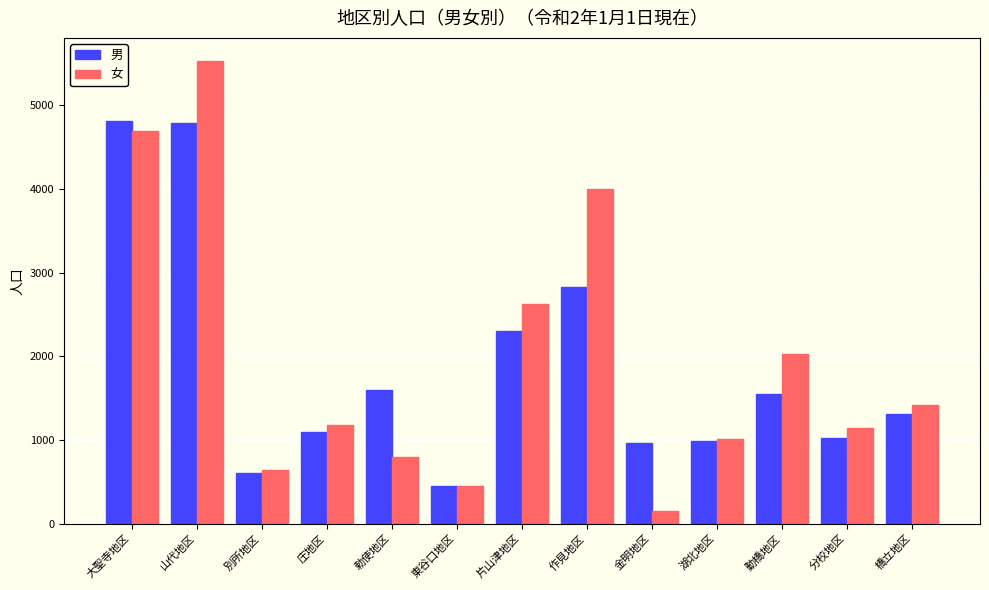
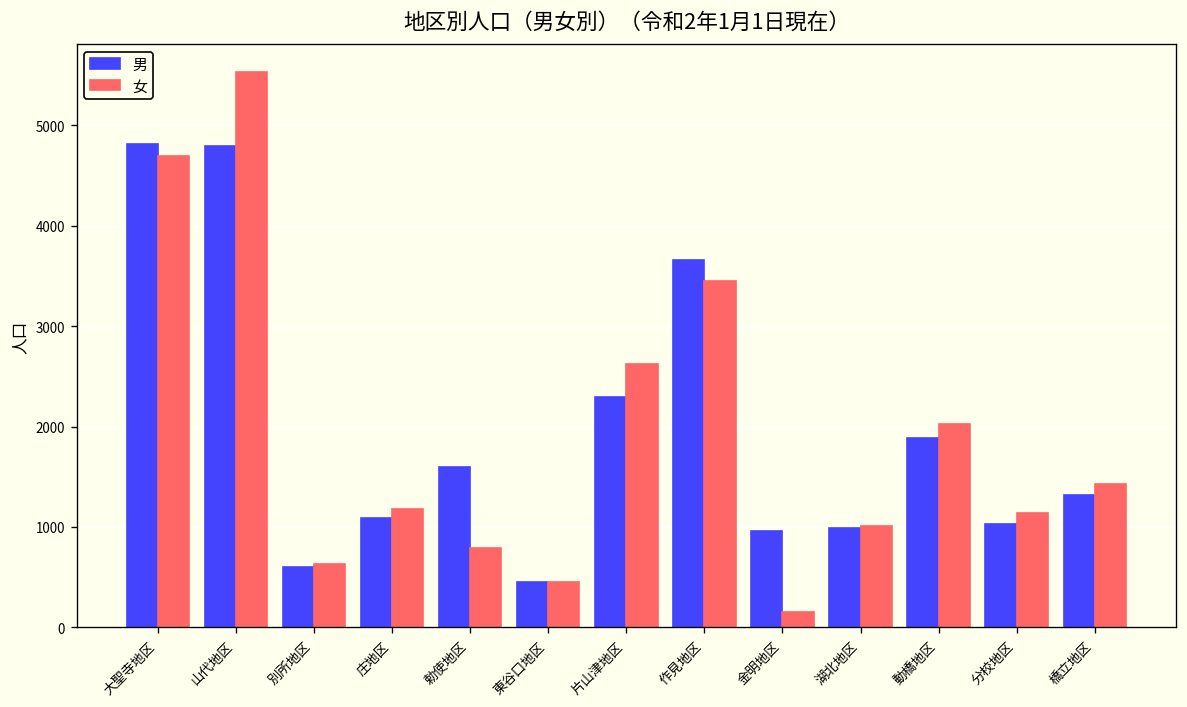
男, 作見地区: 2800 -> 3700
女, 作見地区: 4000 -> 3500
男, 動橋地区: 1500 -> 1900
